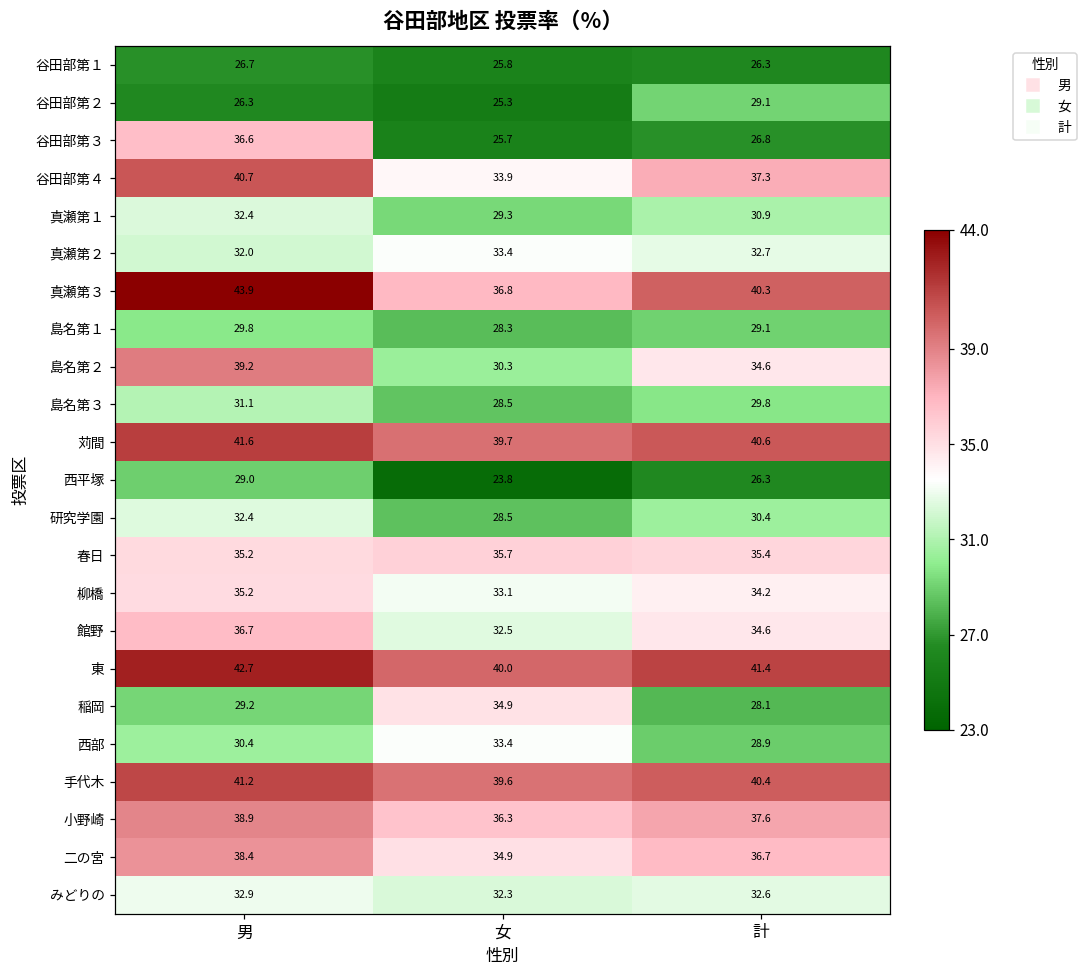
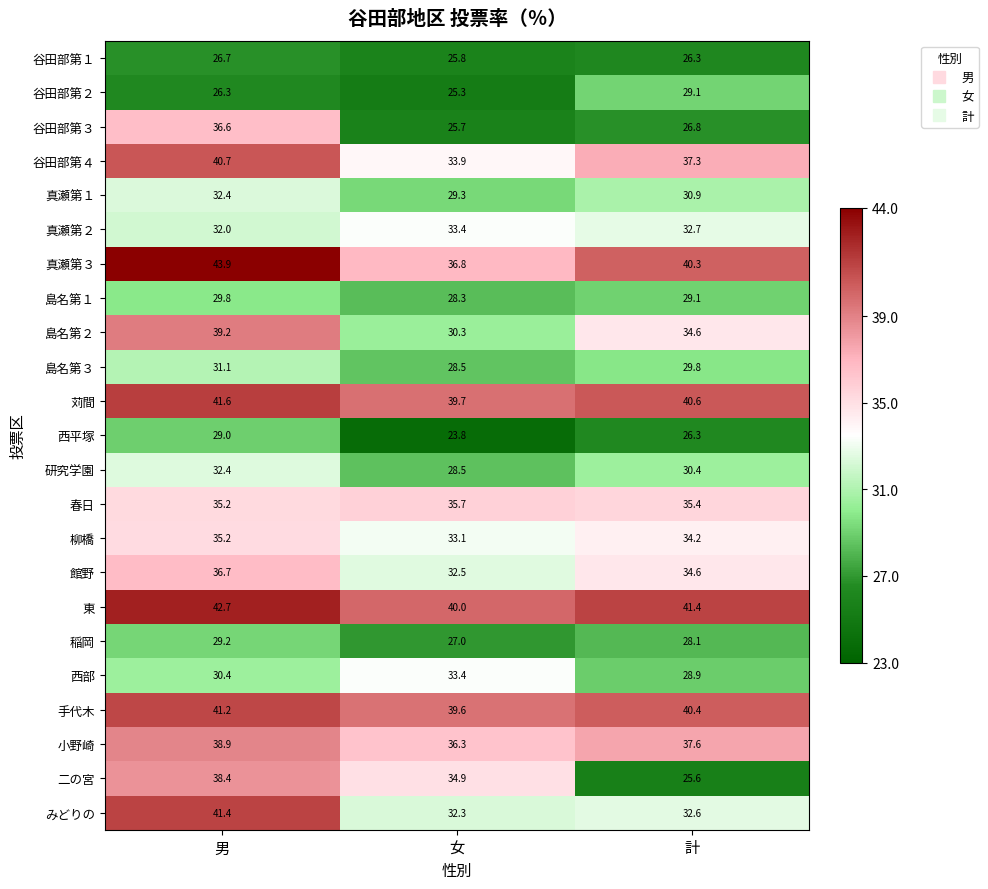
稲岡, 女: 34.9 -> 27.0
二の宮, 計: 36.7 -> 25.6
みどりの, 男: 32.9 -> 41.4
